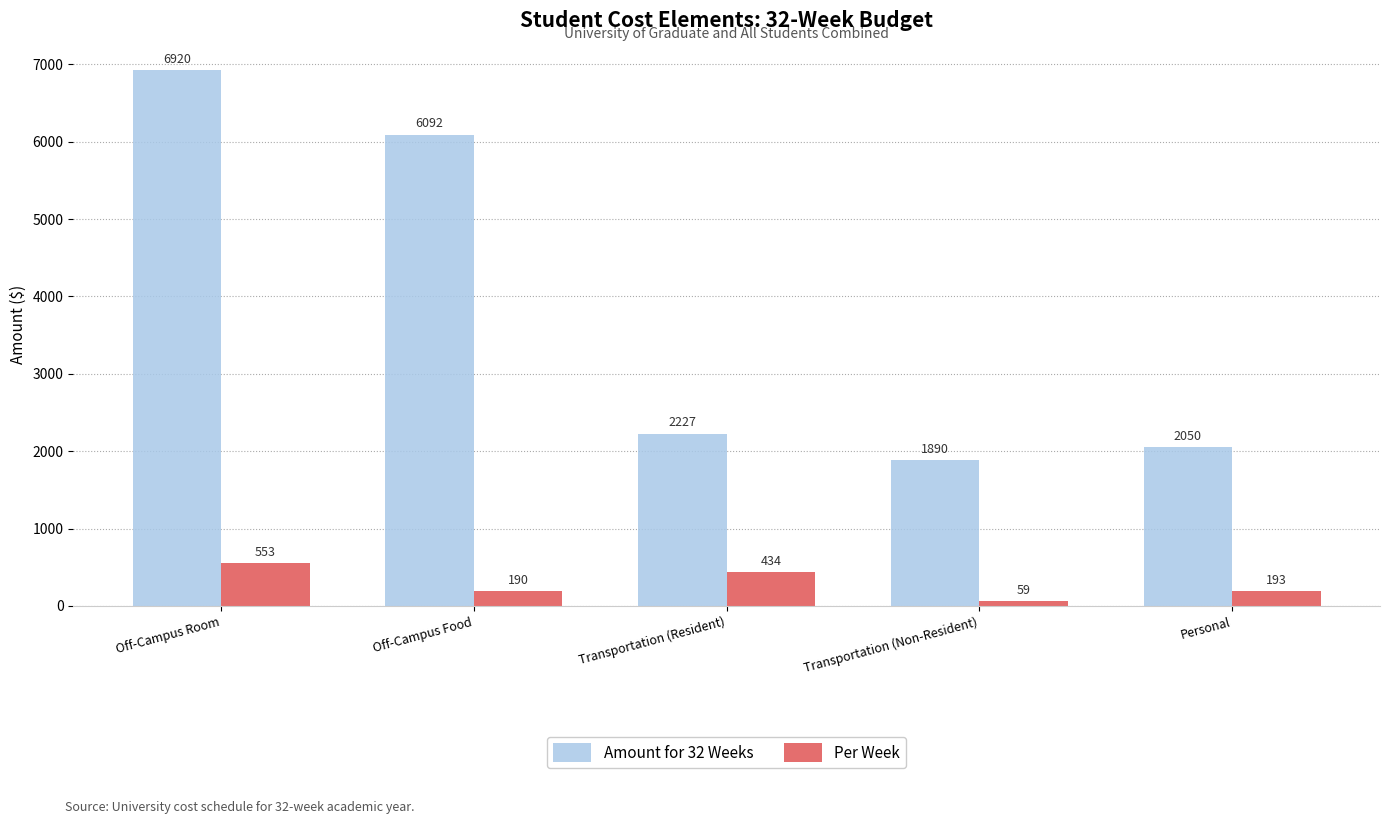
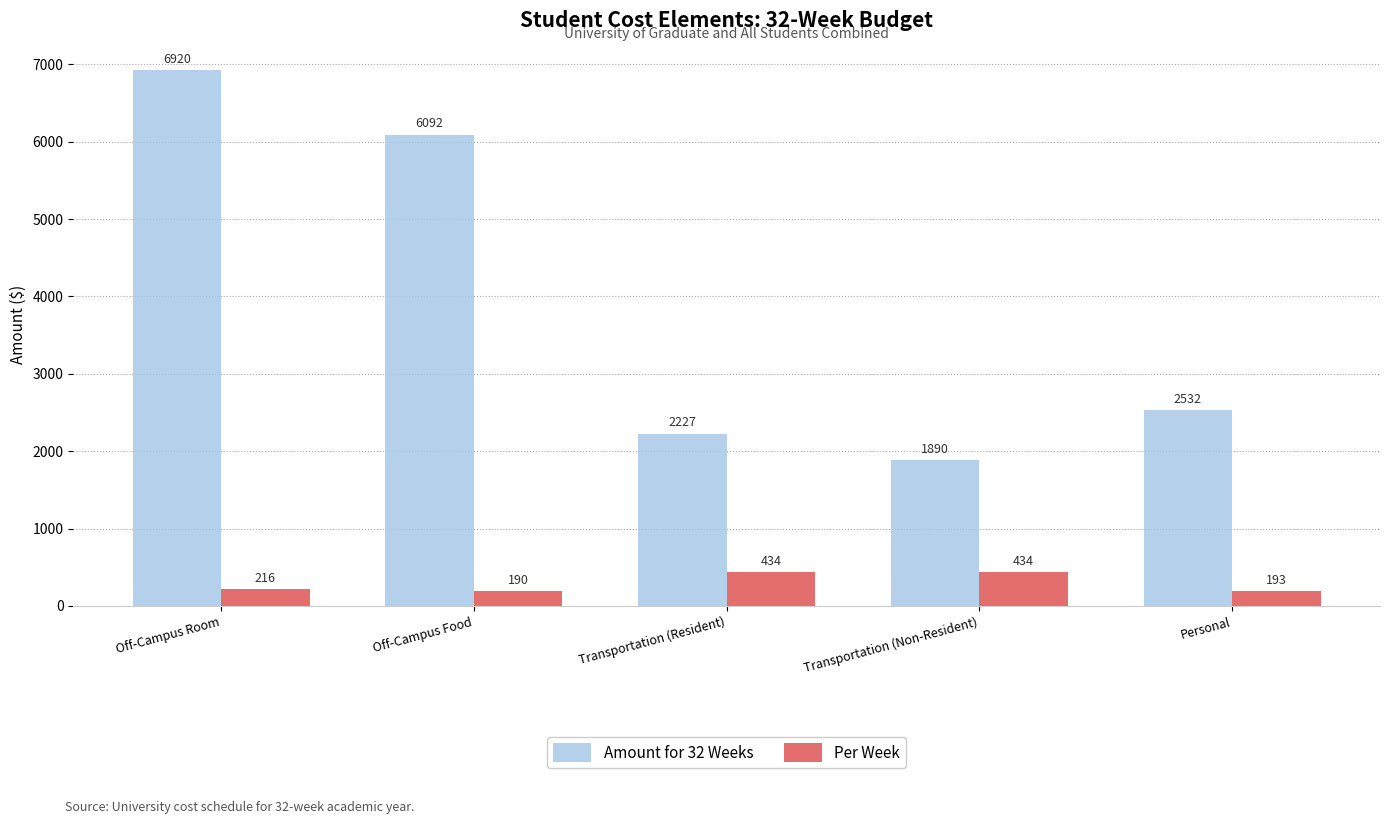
Per Week, Off-Campus Room: 553 -> 216
Per Week, Transportation (Non-Resident): 59 -> 434
Amount for 32 Weeks, Personal: 2050 -> 2532
